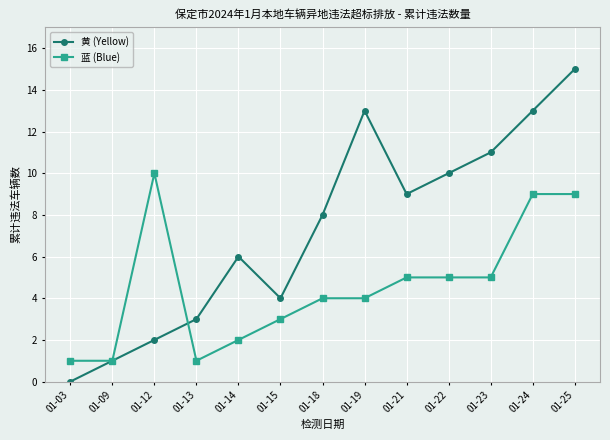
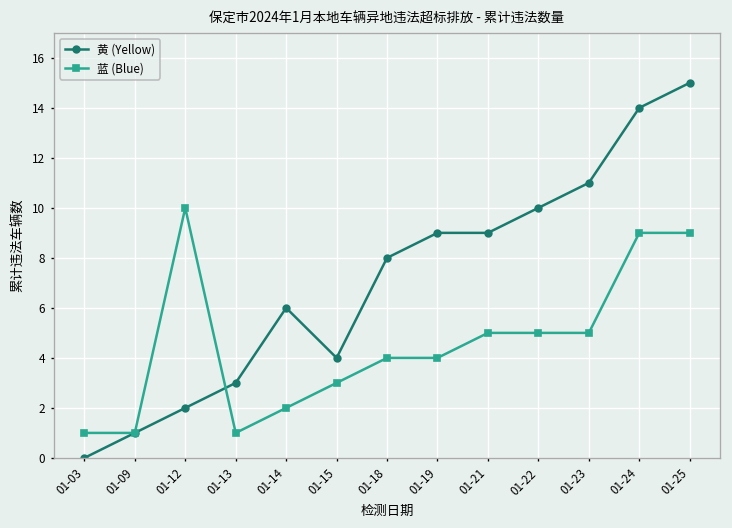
黄 (Yellow), 01-19: 13 -> 9
黄 (Yellow), 01-24: 13 -> 14
